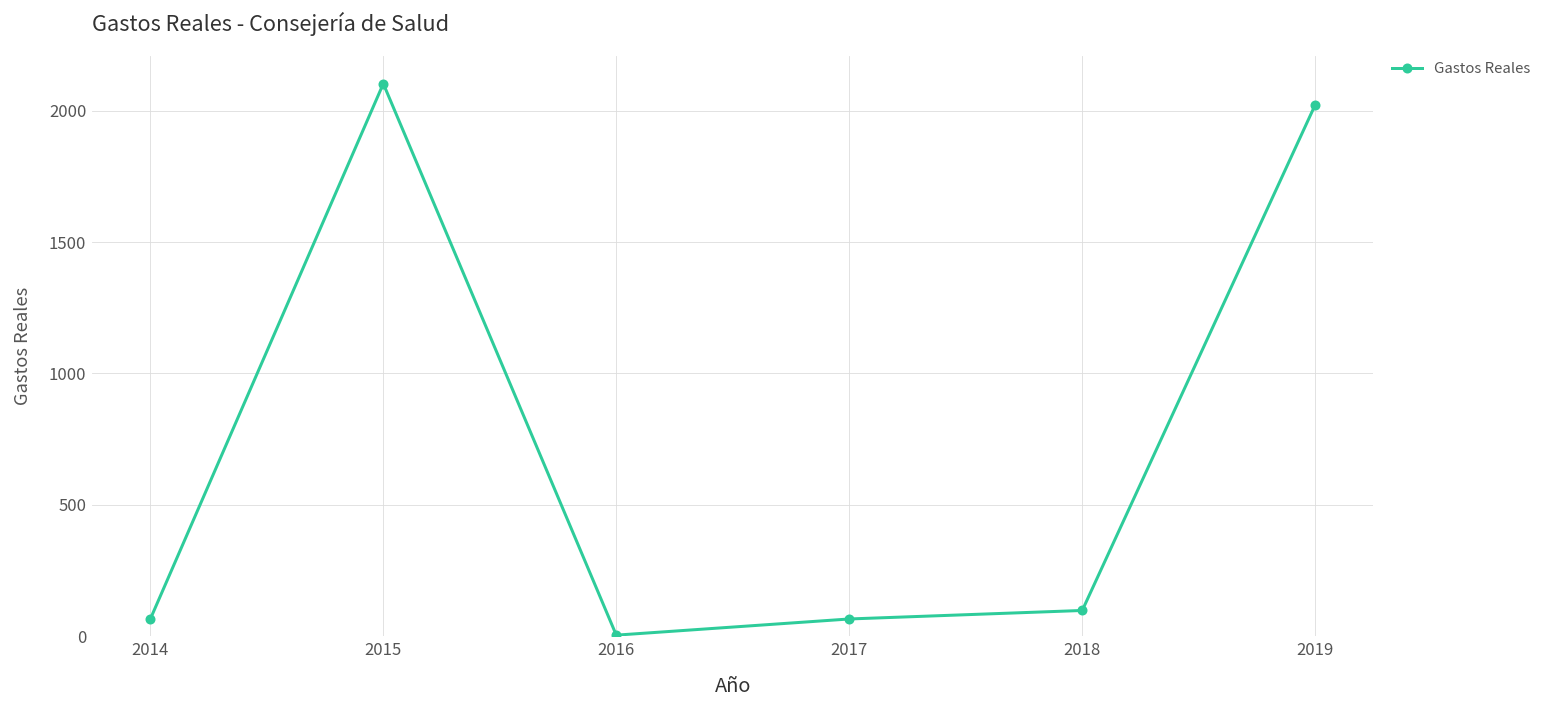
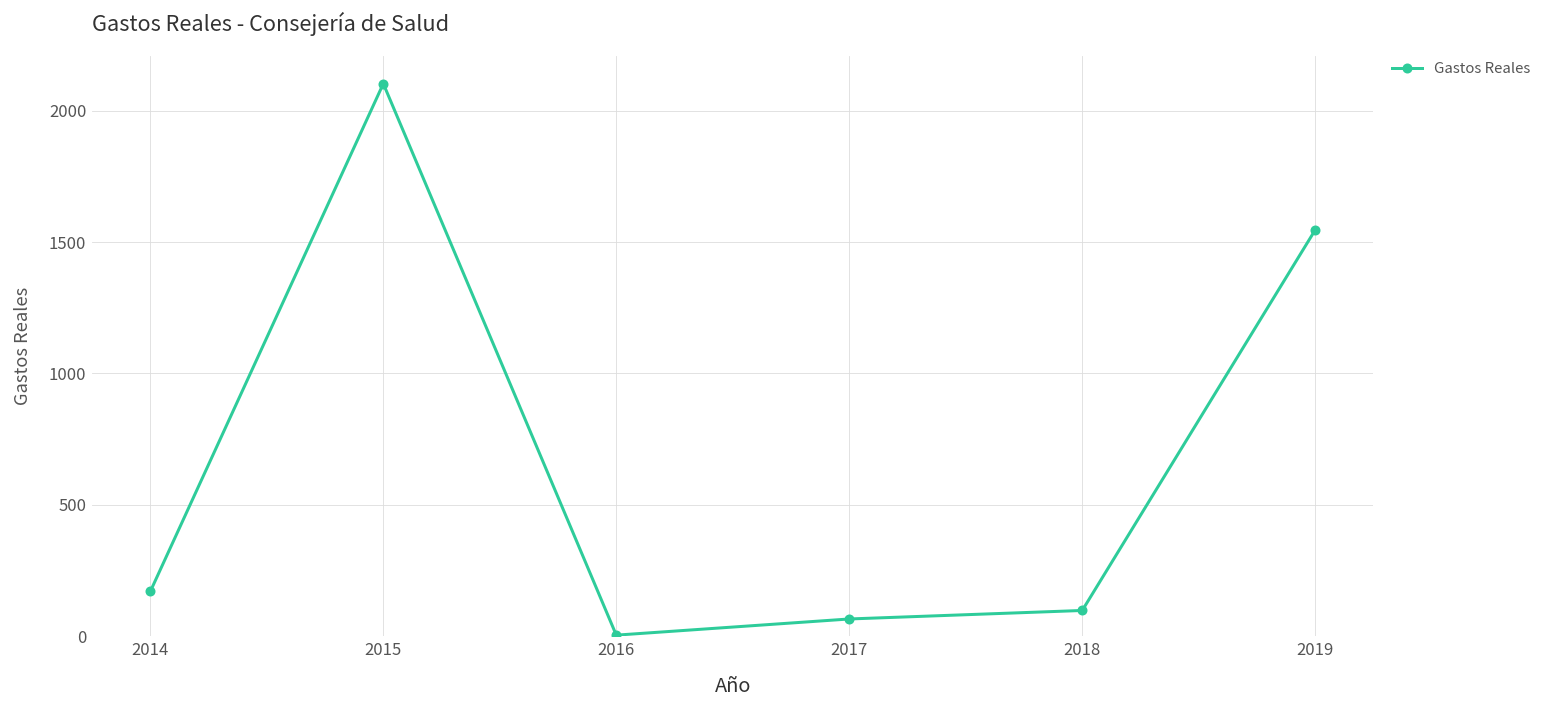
2014: 70 -> 170
2019: 2020 -> 1550
